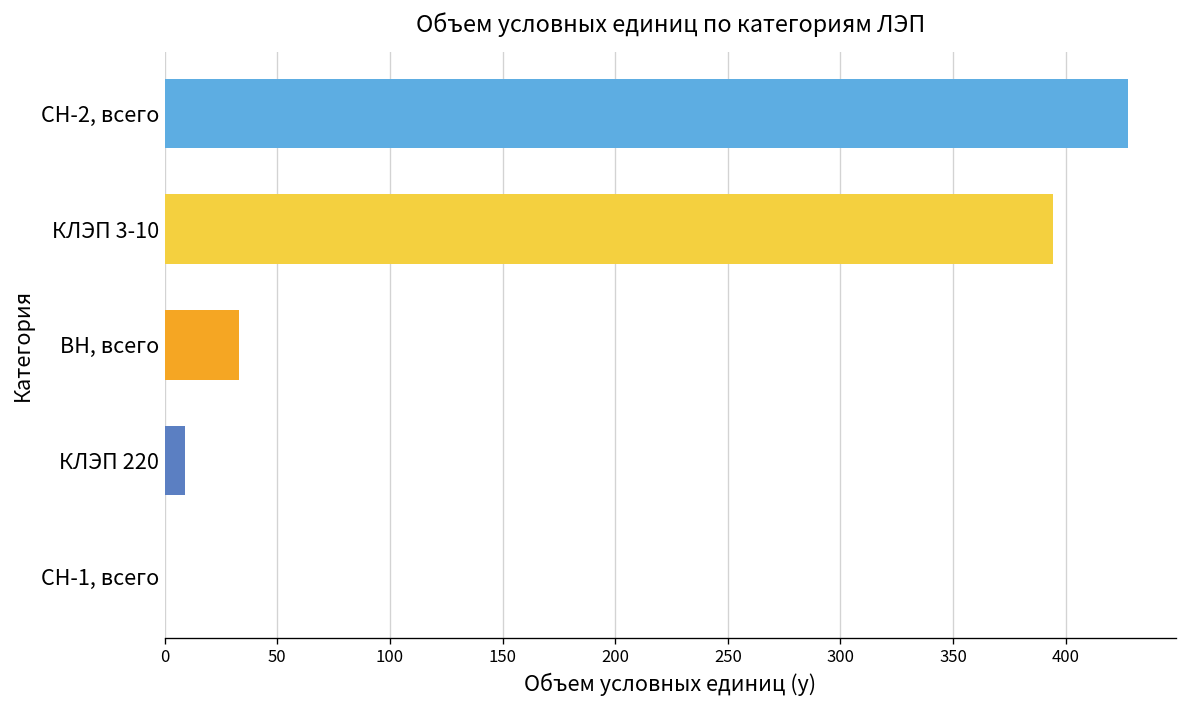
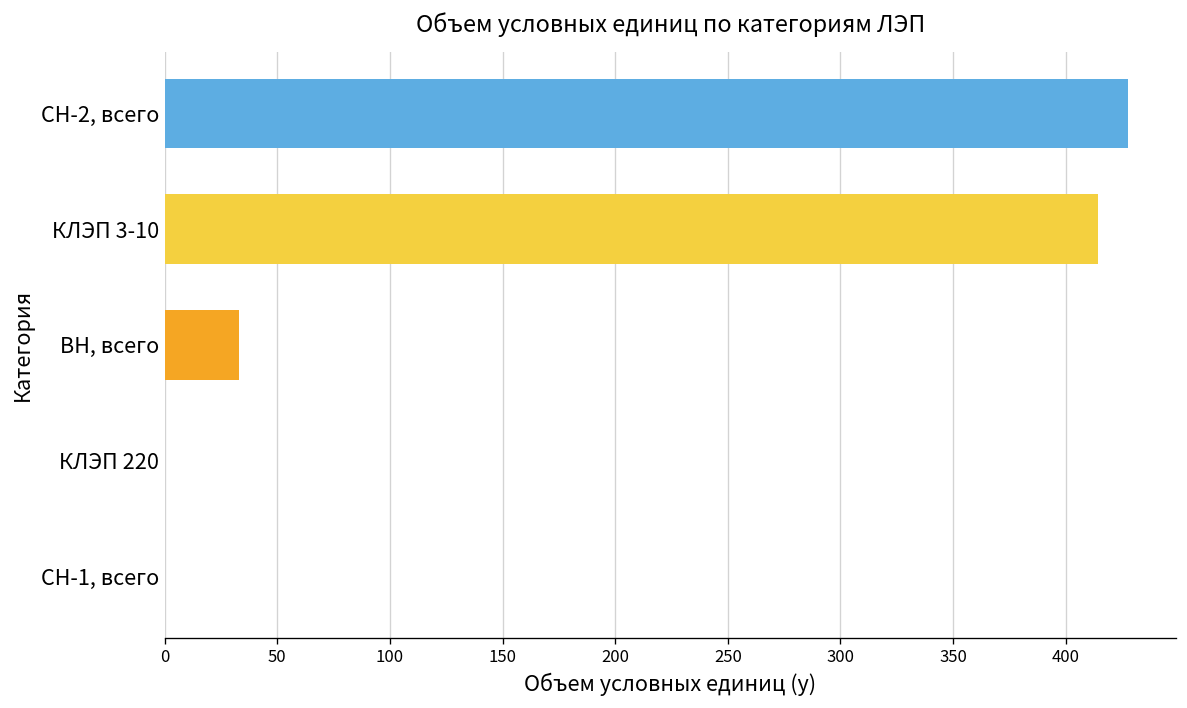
КЛЭП 3-10: 394 -> 414
КЛЭП 220: 9 -> 0
